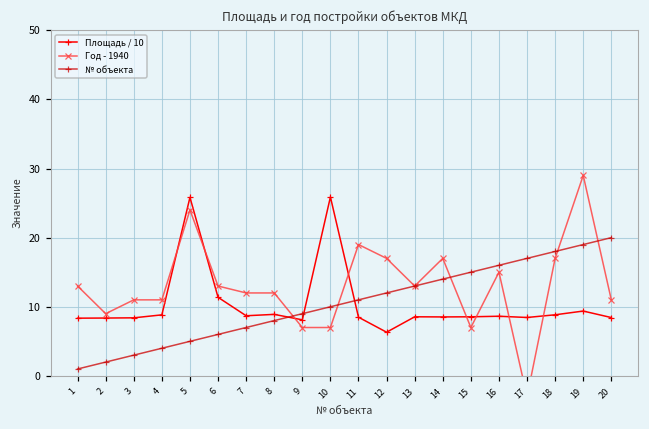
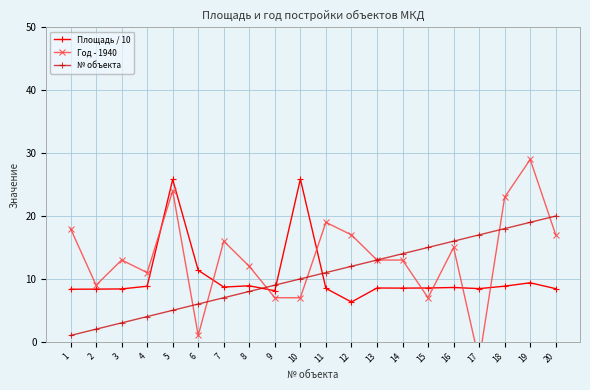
Год - 1940, 1: 13 -> 18
Год - 1940, 3: 11 -> 13
Год - 1940, 6: 13 -> 1
Год - 1940, 7: 12 -> 16
Год - 1940, 14: 17 -> 13
Год - 1940, 18: 17 -> 23
Год - 1940, 20: 11 -> 17
